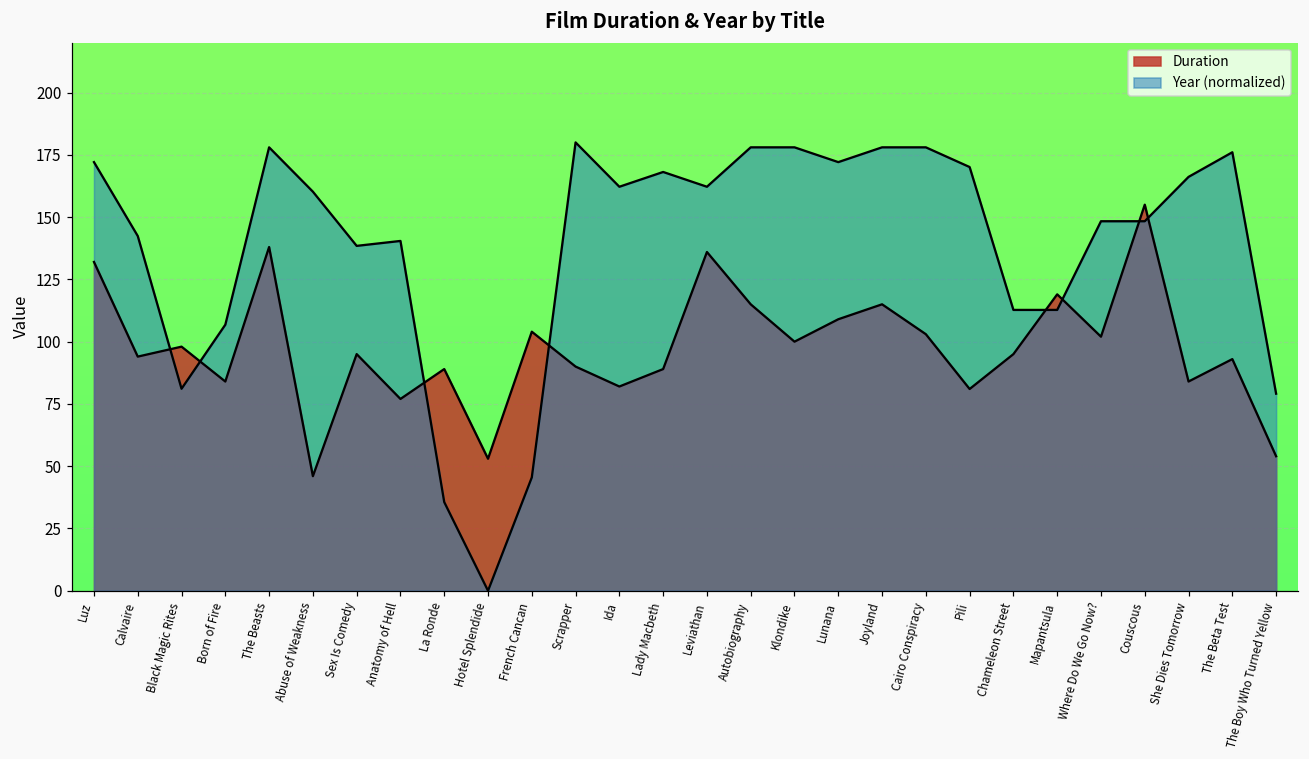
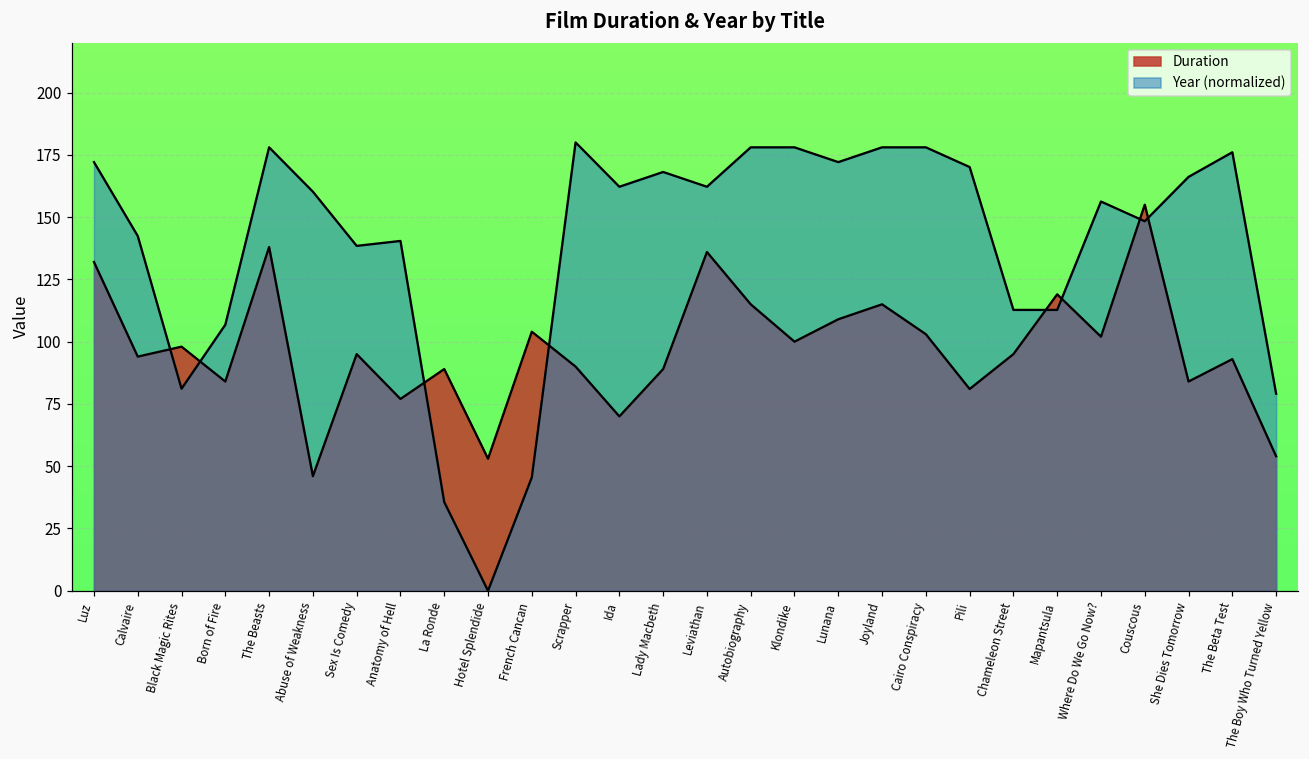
Duration, Ida: 82 -> 70
Year (normalized), Where Do We Go Now?: 148 -> 156
